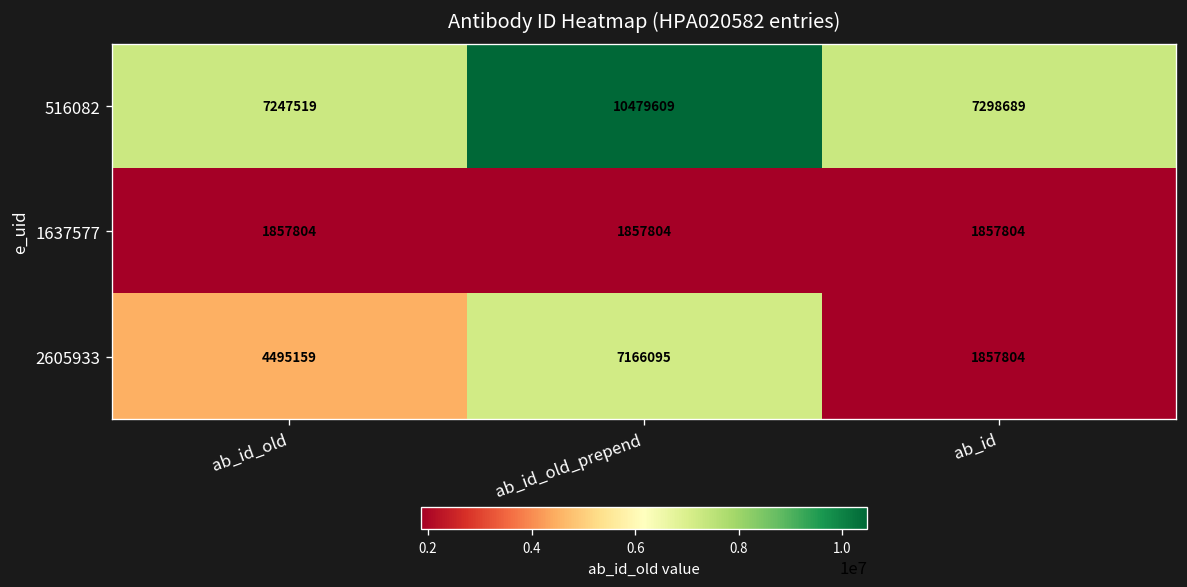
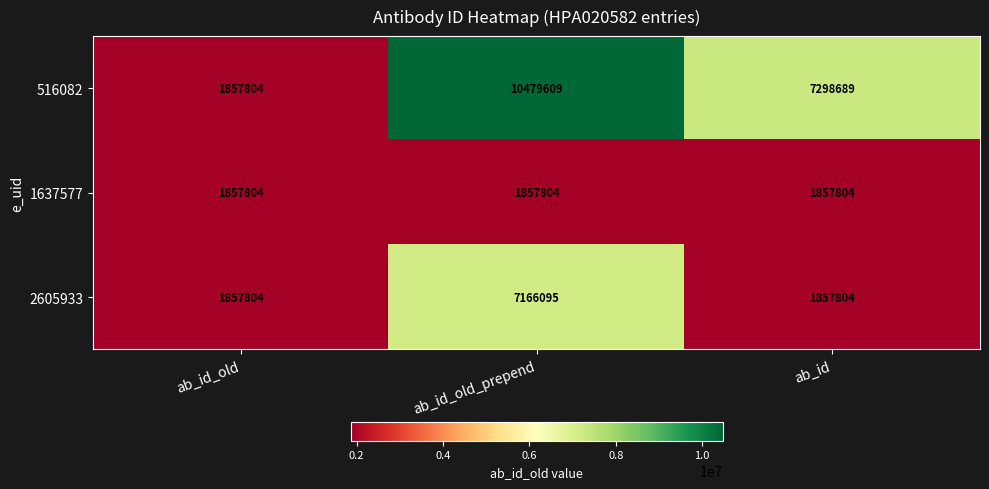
516082, ab_id_old: 7247519 -> 1857804
2605933, ab_id_old: 4495159 -> 1857804
